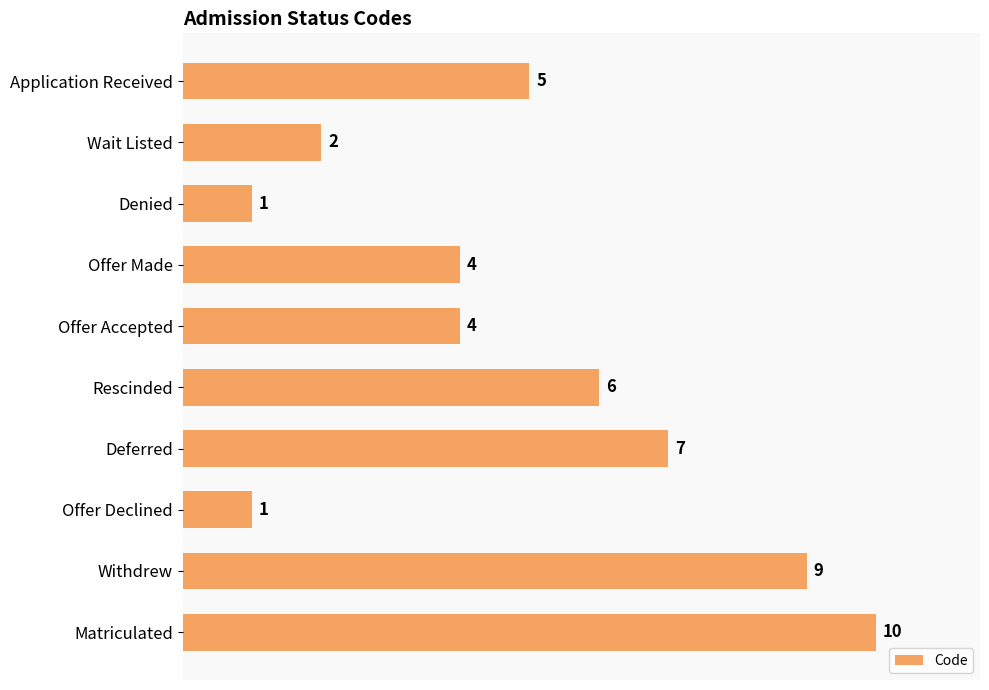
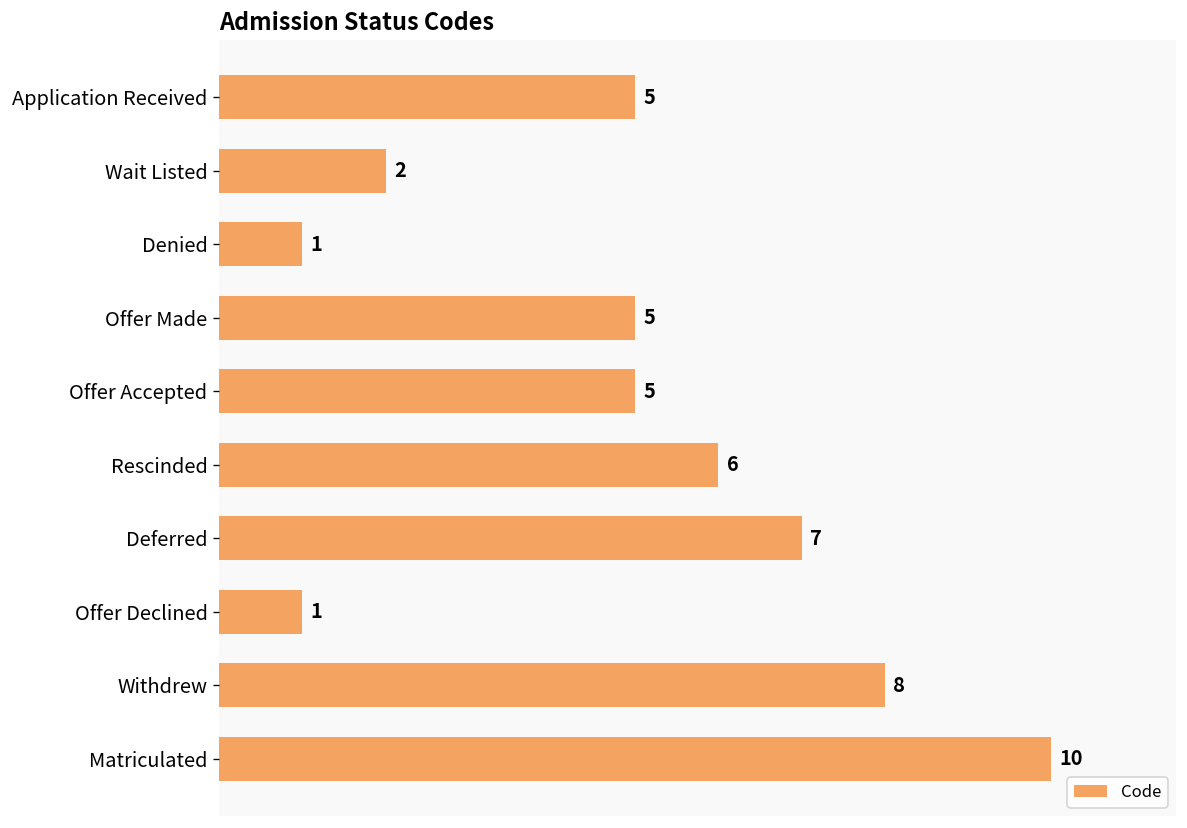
Offer Made: 4 -> 5
Offer Accepted: 4 -> 5
Withdrew: 9 -> 8
